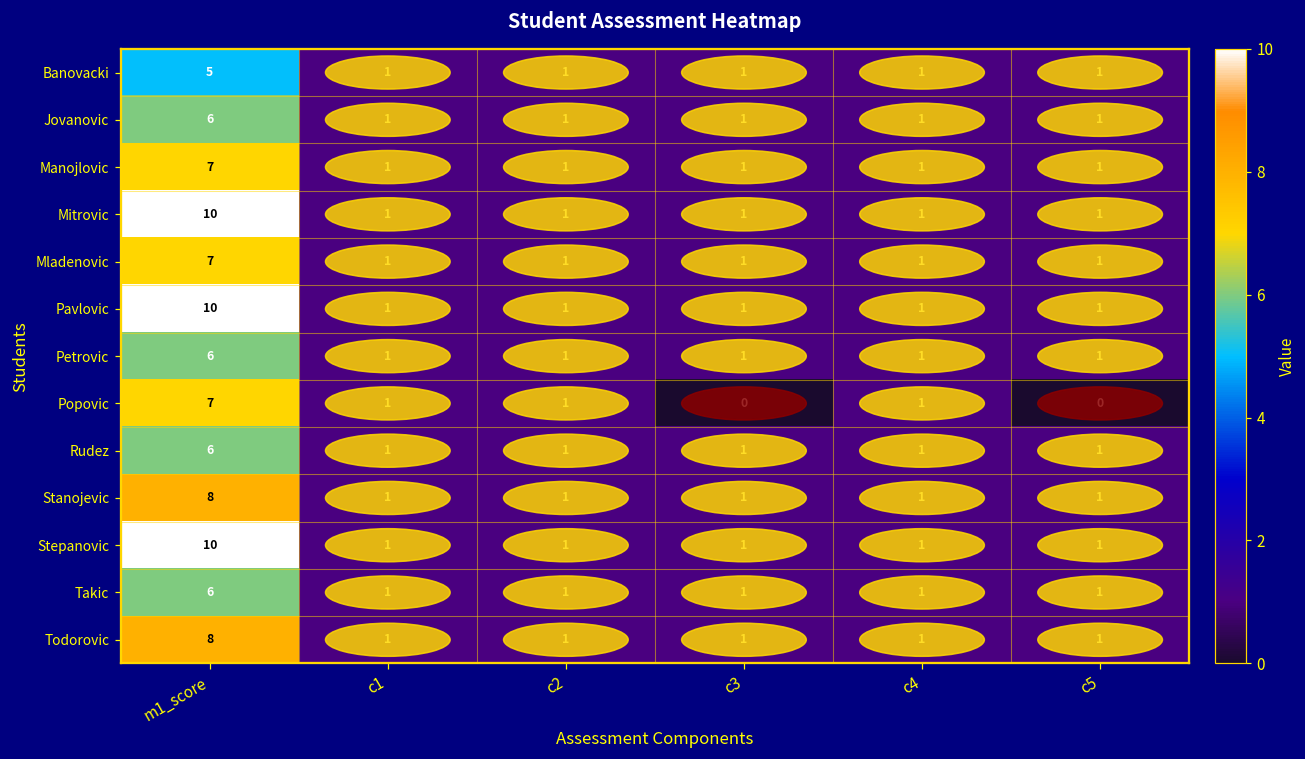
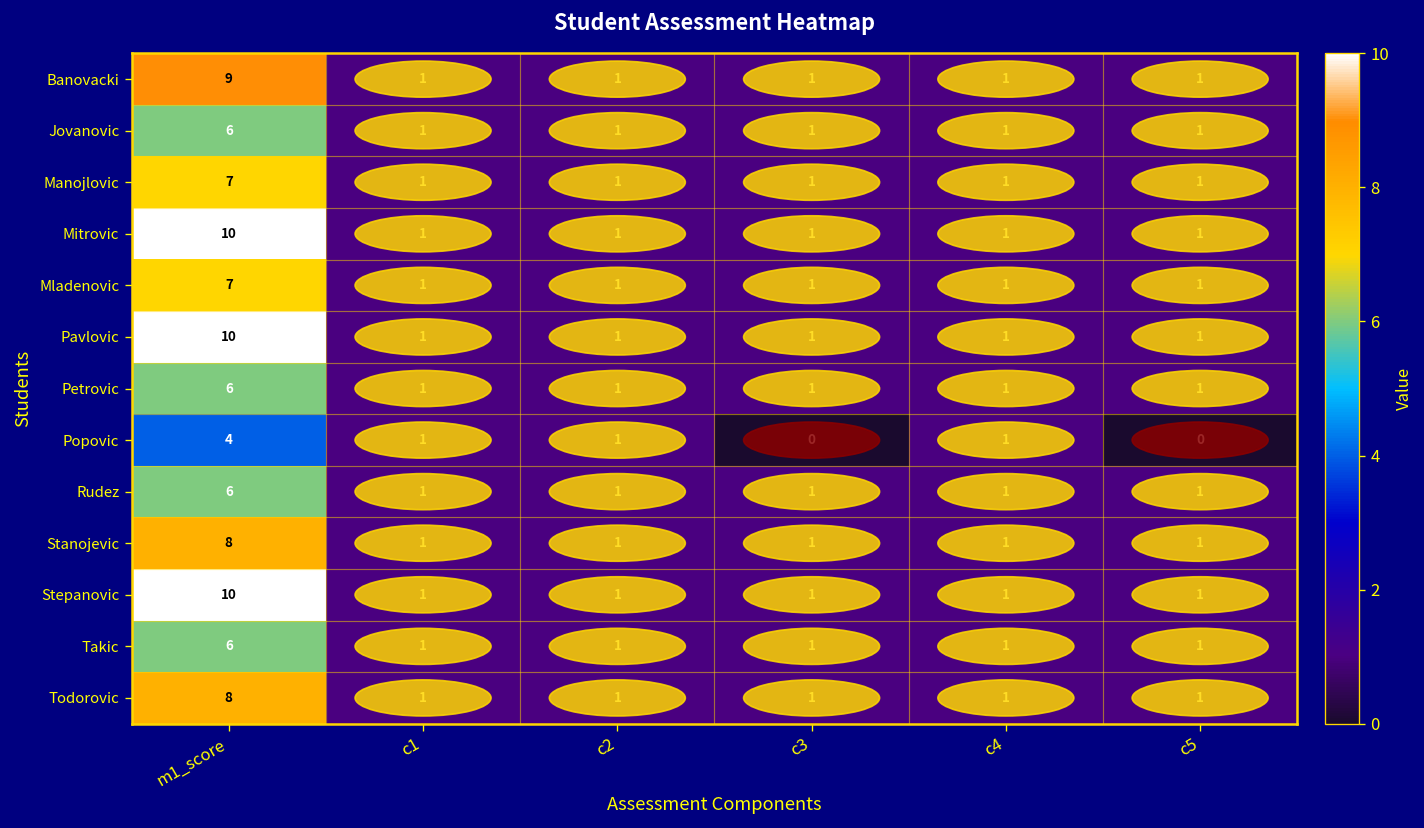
Banovacki, m1_score: 5 -> 9
Popovic, m1_score: 7 -> 4
